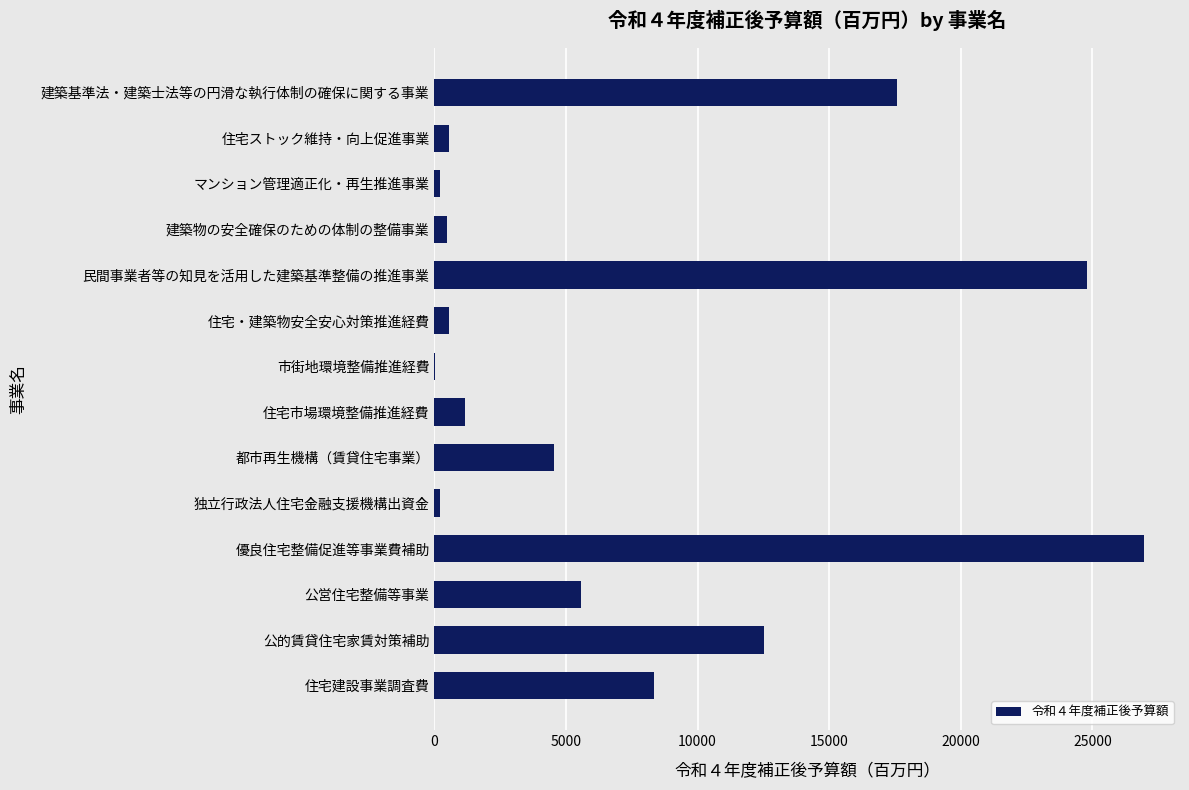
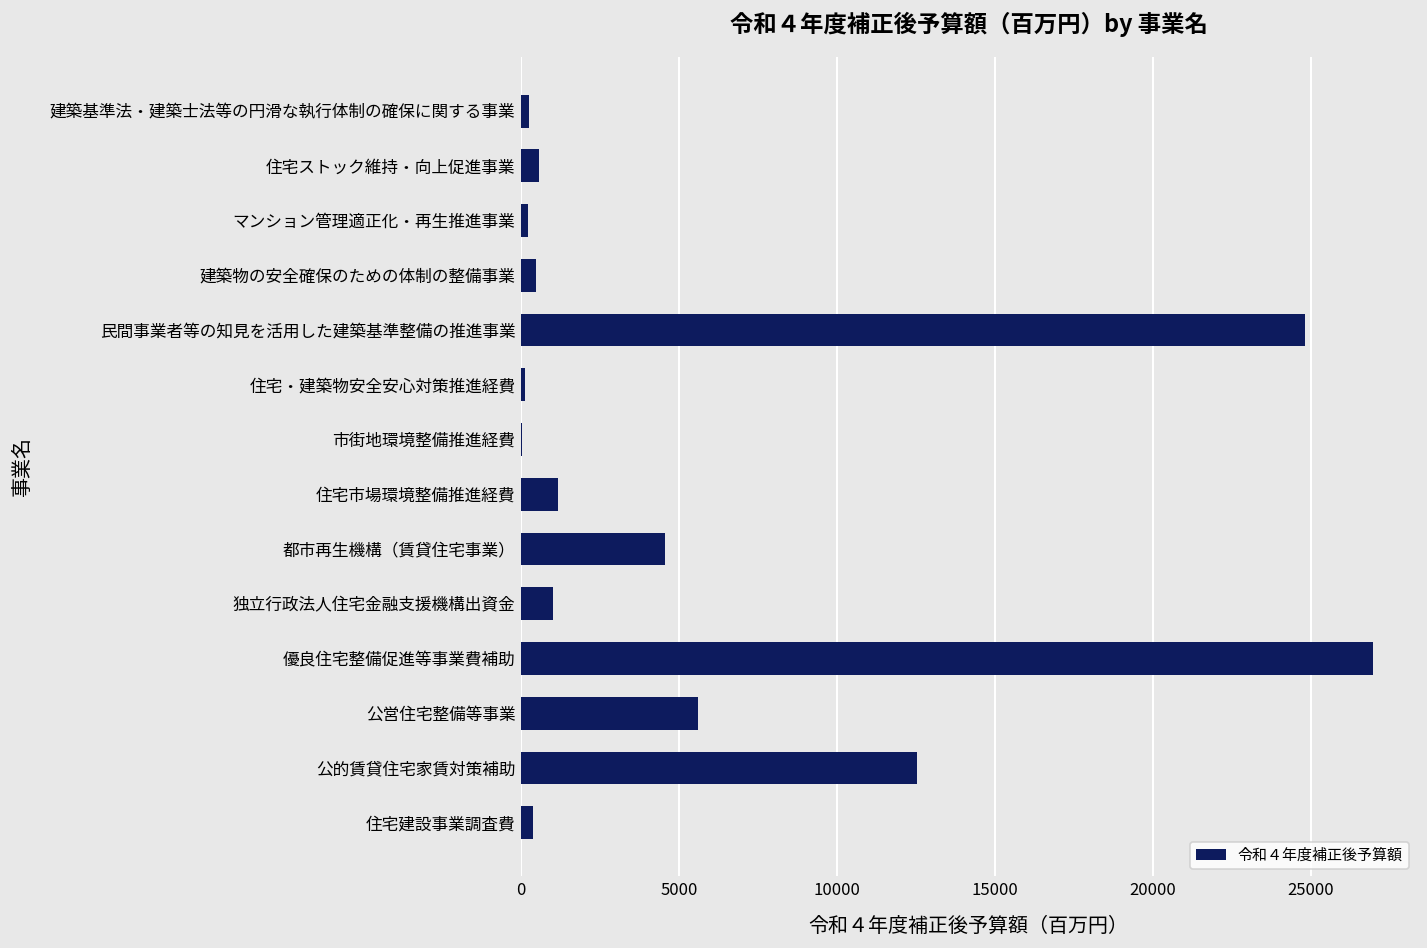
建築基準法・建築士法等の円滑な執行体制の確保に関する事業: 17600 -> 200
住宅・建築物安全安心対策推進経費: 500 -> 100
独立行政法人住宅金融支援機構出資金: 200 -> 1000
住宅建設事業調査費: 8400 -> 400
